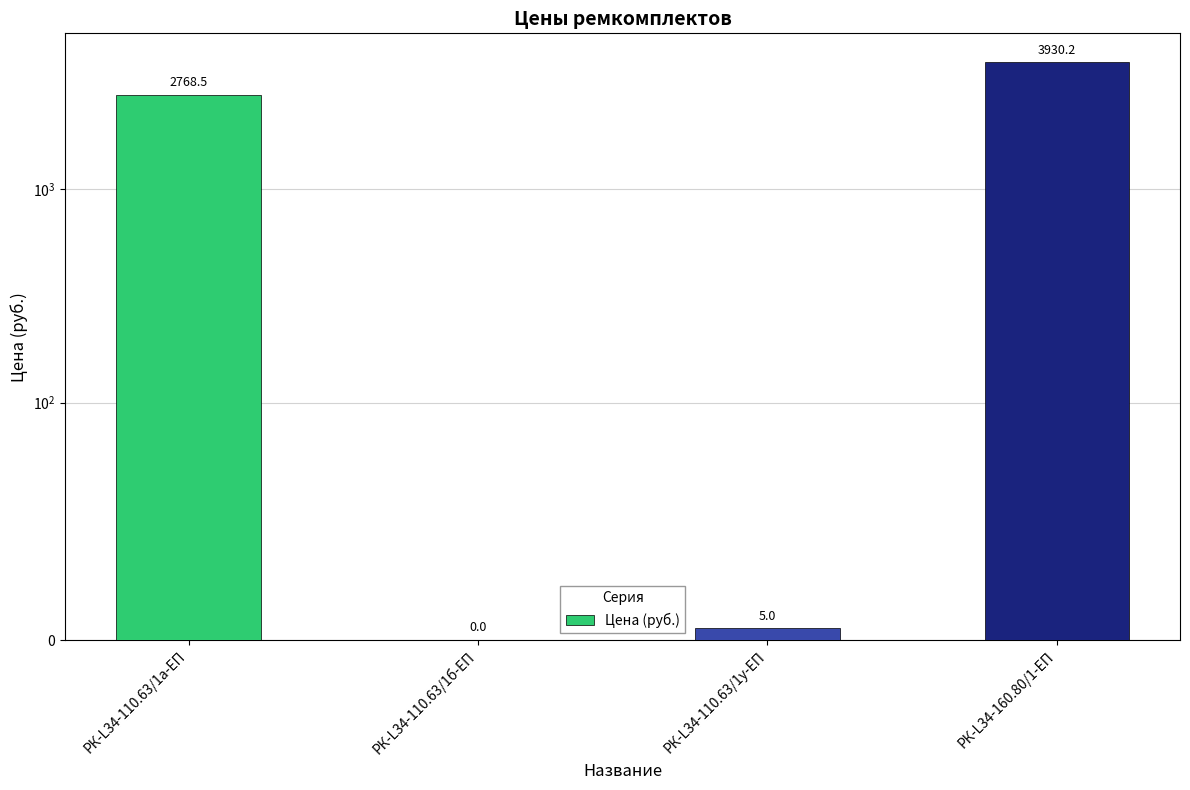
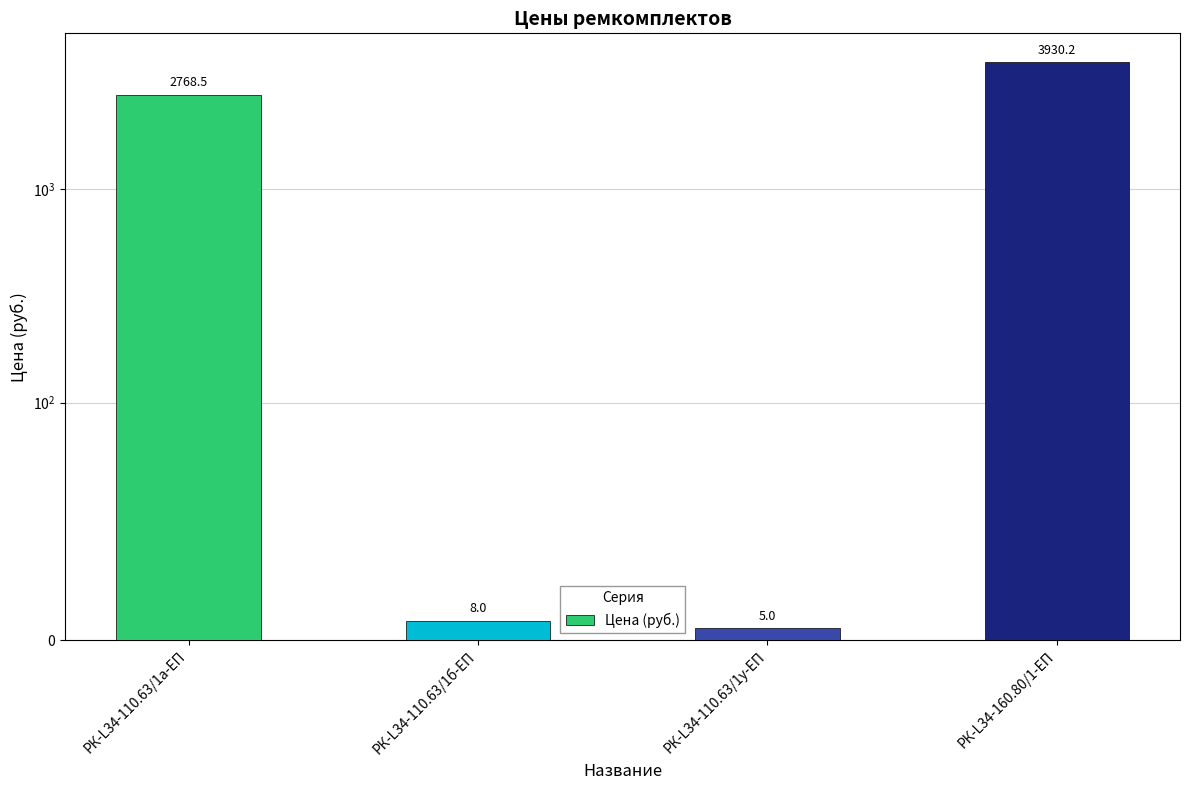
РК-L34-110.63/1б-ЕП: 0.0 -> 8.0
